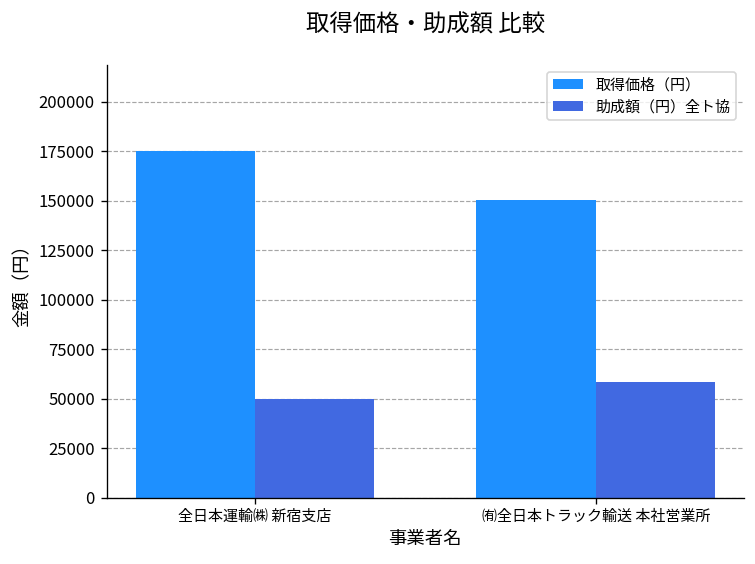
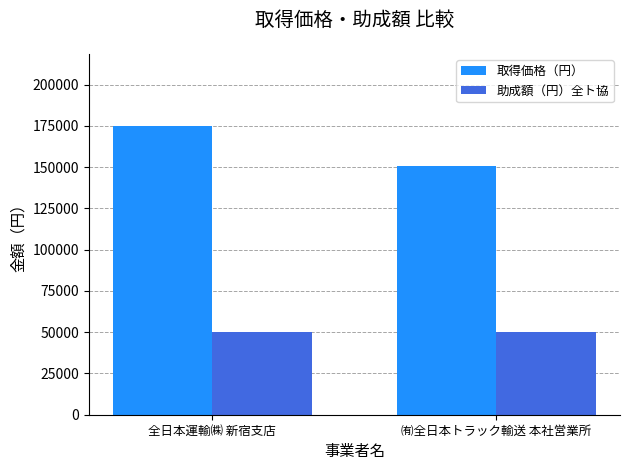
助成額（円）全ト協, ㈲全日本トラック輸送 本社営業所: 59000 -> 50000
